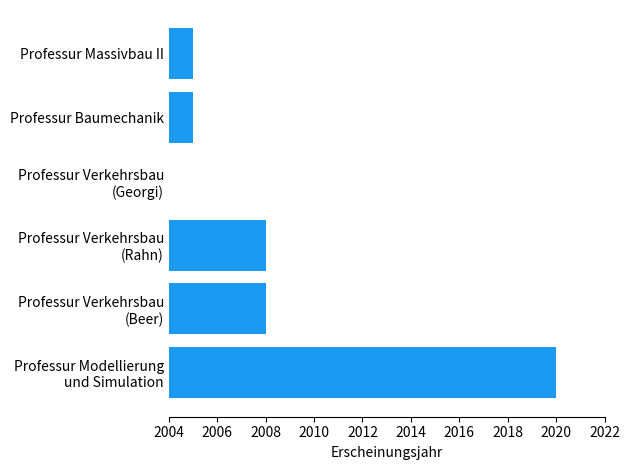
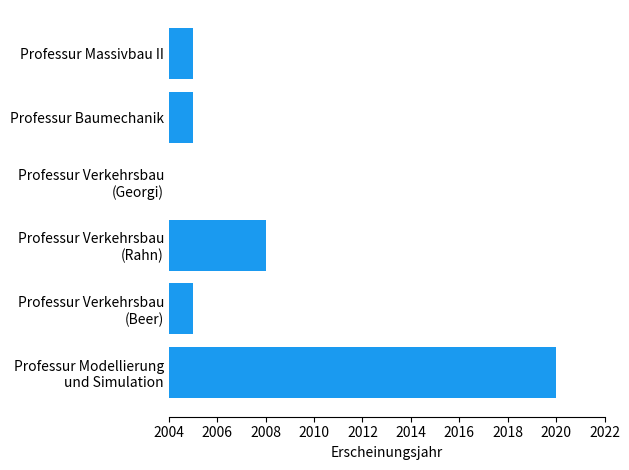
Professur Verkehrsbau (Beer): 2008 -> 2005
